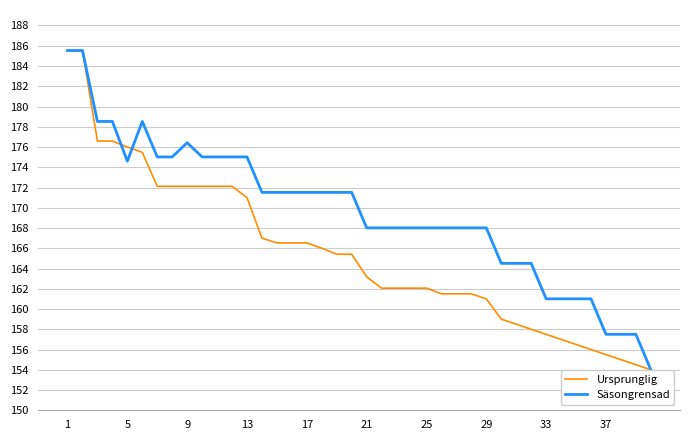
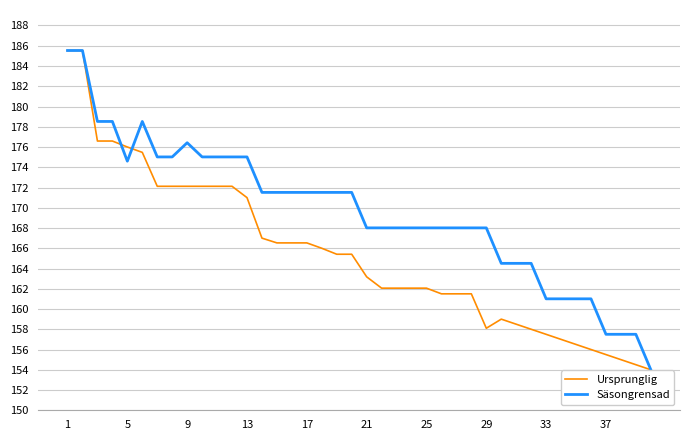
Ursprunglig, 29: 161.0 -> 158.1
